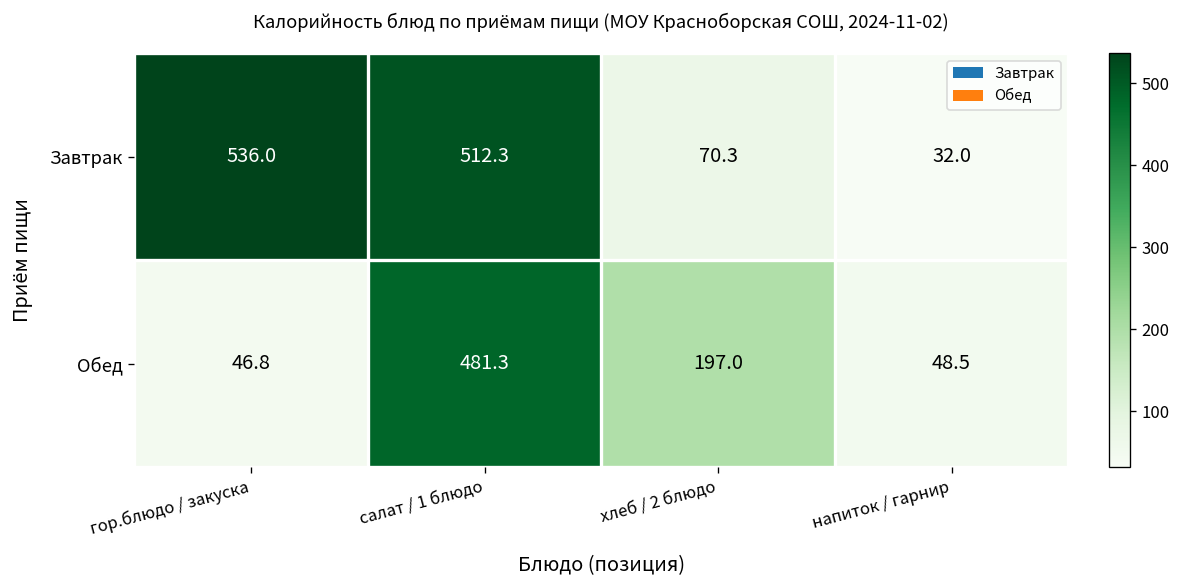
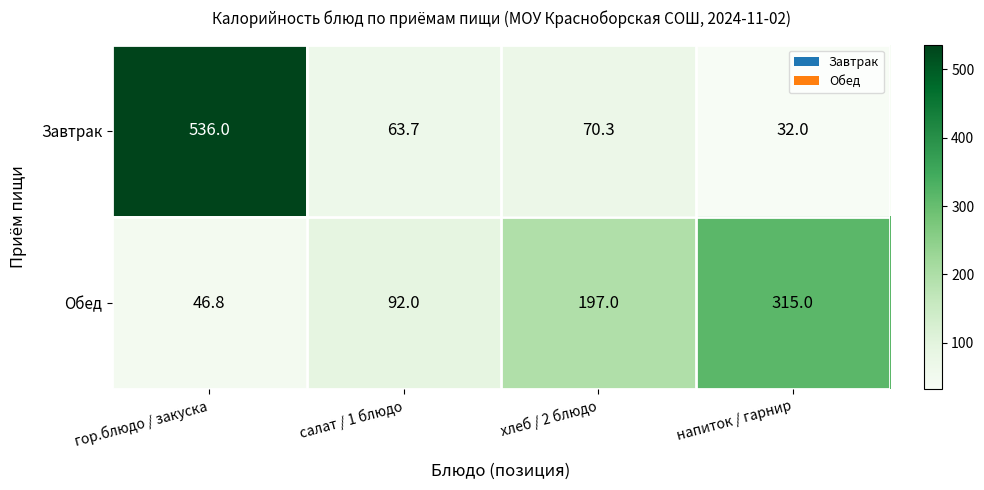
Завтрак, салат / 1 блюдо: 512.3 -> 63.7
Обед, салат / 1 блюдо: 481.3 -> 92.0
Обед, напиток / гарнир: 48.5 -> 315.0
